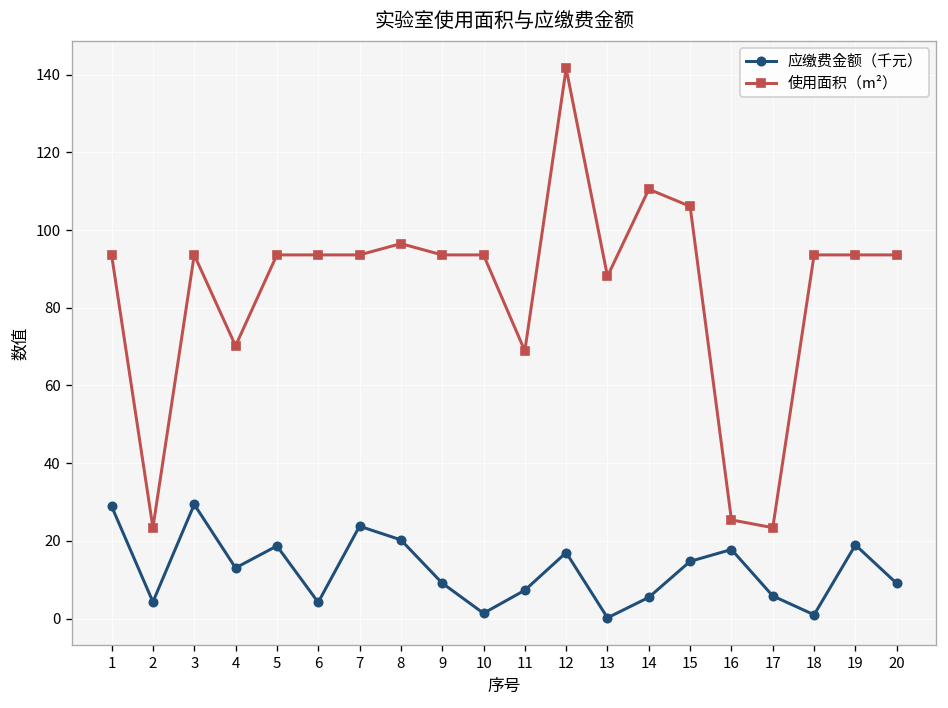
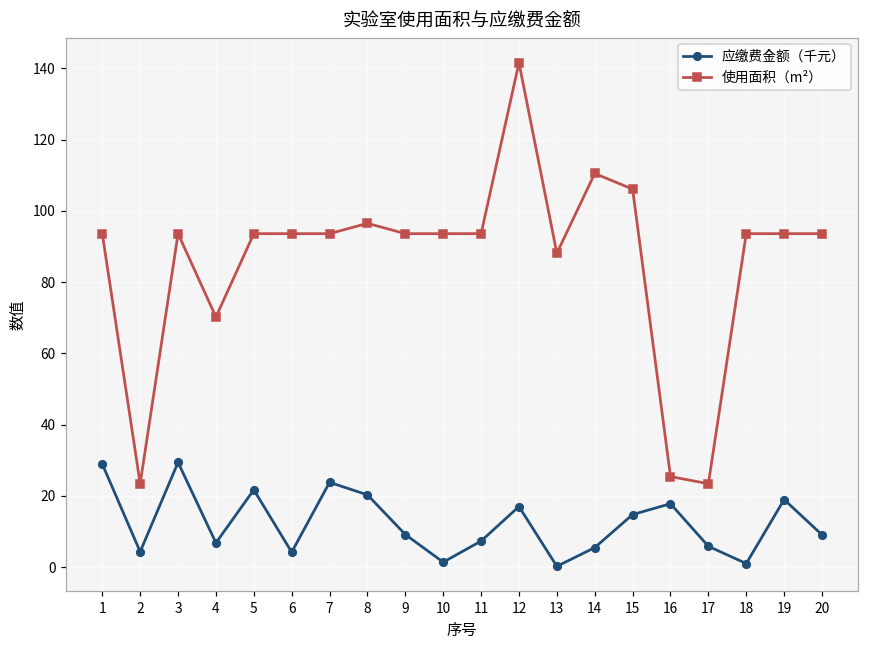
应缴费金额（千元）, 4: 13 -> 7
应缴费金额（千元）, 5: 19 -> 22
使用面积（m²）, 11: 69 -> 94
